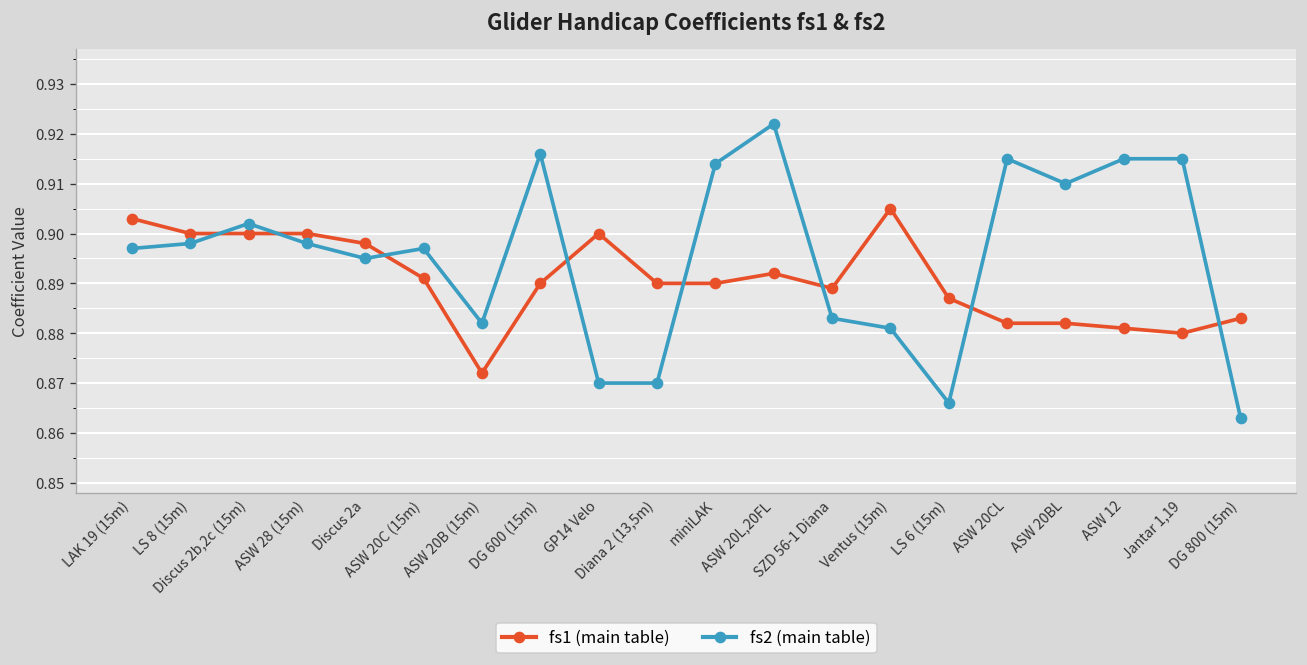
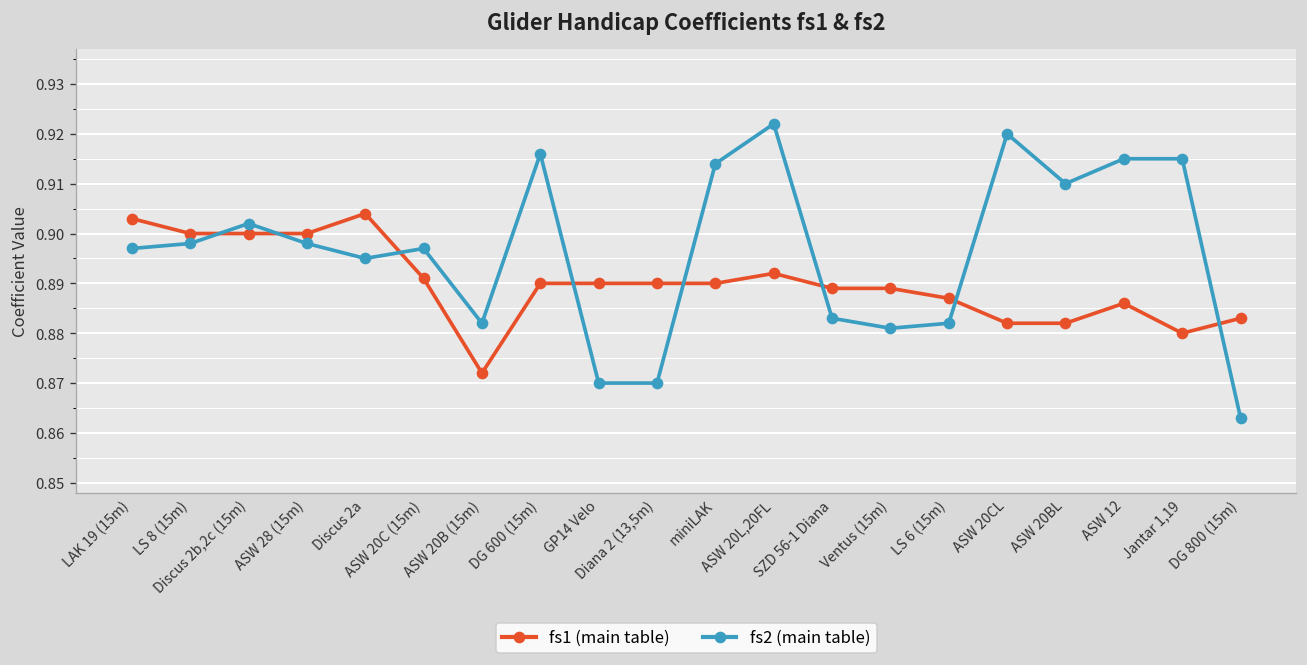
fs1 (main table), Discus 2a: 0.898 -> 0.904
fs1 (main table), GP14 Velo: 0.90 -> 0.89
fs1 (main table), Ventus (15m): 0.905 -> 0.889
fs2 (main table), LS 6 (15m): 0.866 -> 0.882
fs2 (main table), ASW 20CL: 0.915 -> 0.920
fs1 (main table), ASW 12: 0.881 -> 0.886
